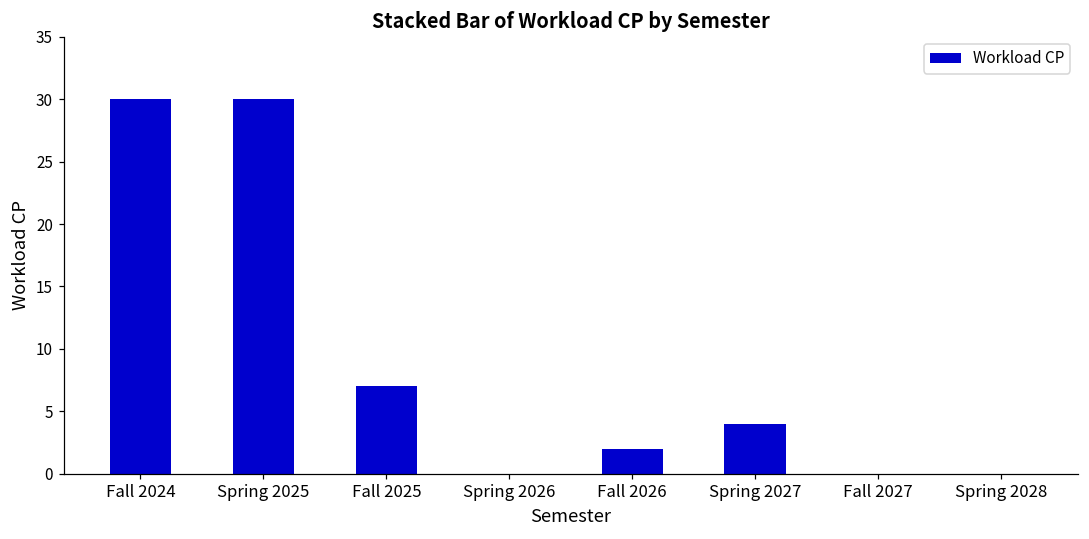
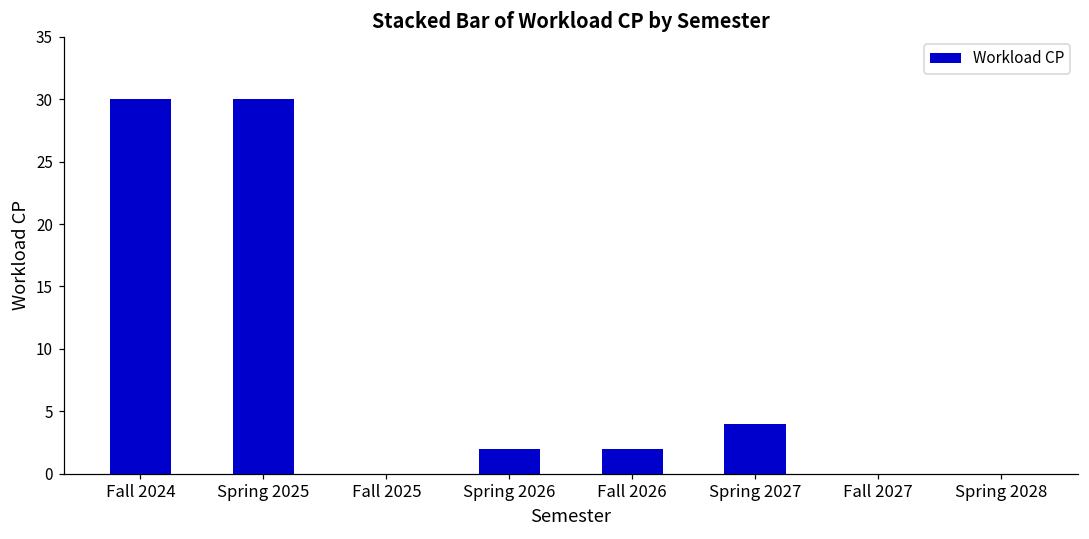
Fall 2025: 7 -> 0
Spring 2026: 0 -> 2
